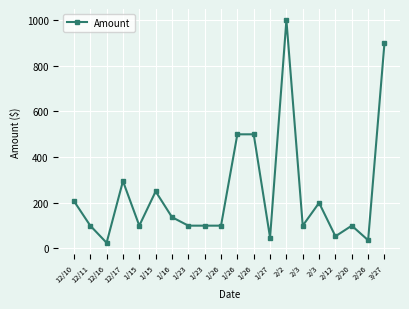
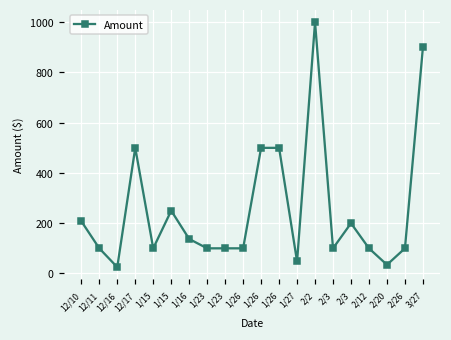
12/17: 300 -> 500
2/12: 50 -> 100
2/20: 100 -> 30
2/26: 40 -> 100
